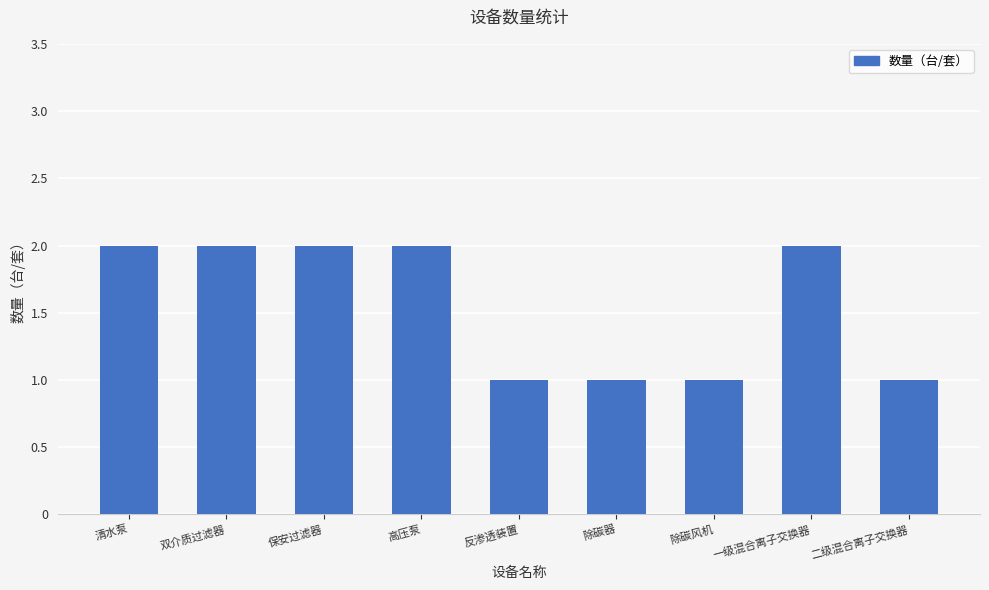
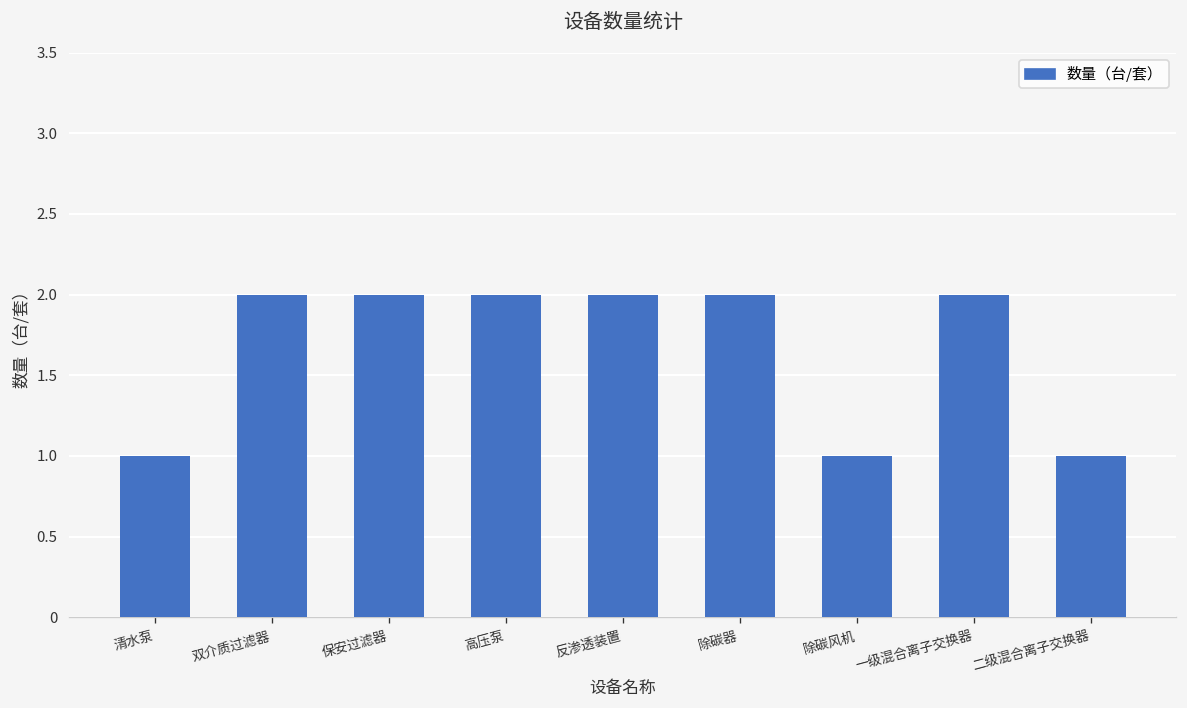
清水泵: 2 -> 1
反渗透装置: 1 -> 2
除碳器: 1 -> 2
